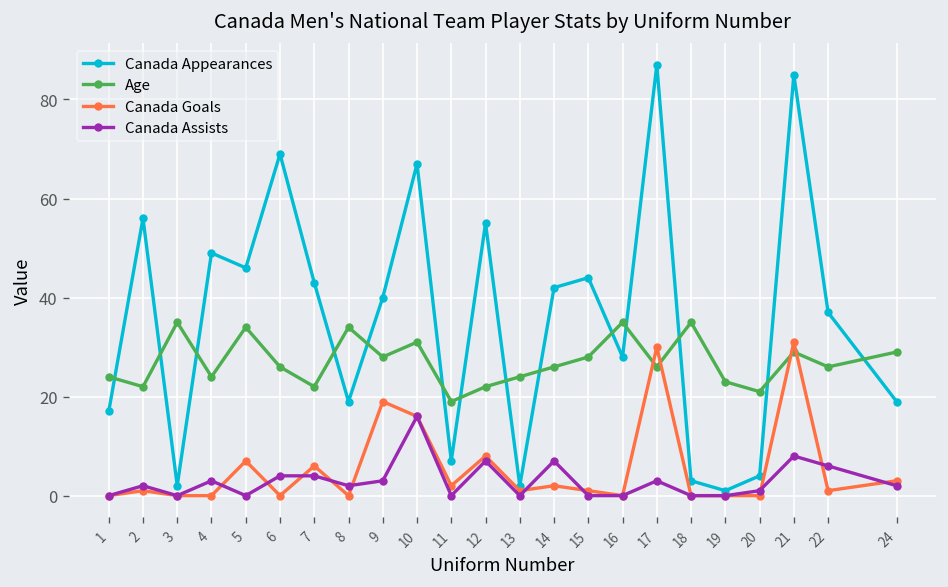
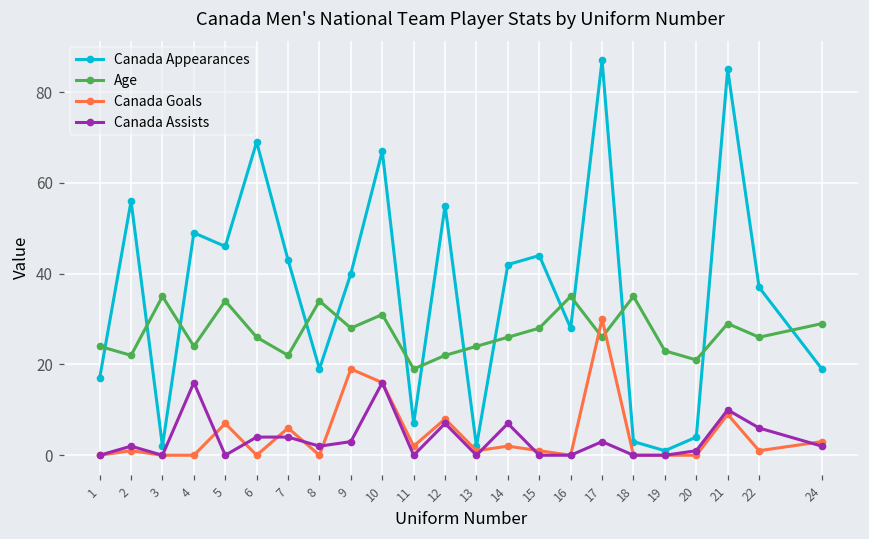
Canada Assists, 4: 3 -> 16
Canada Goals, 21: 31 -> 9
Canada Assists, 21: 8 -> 10
